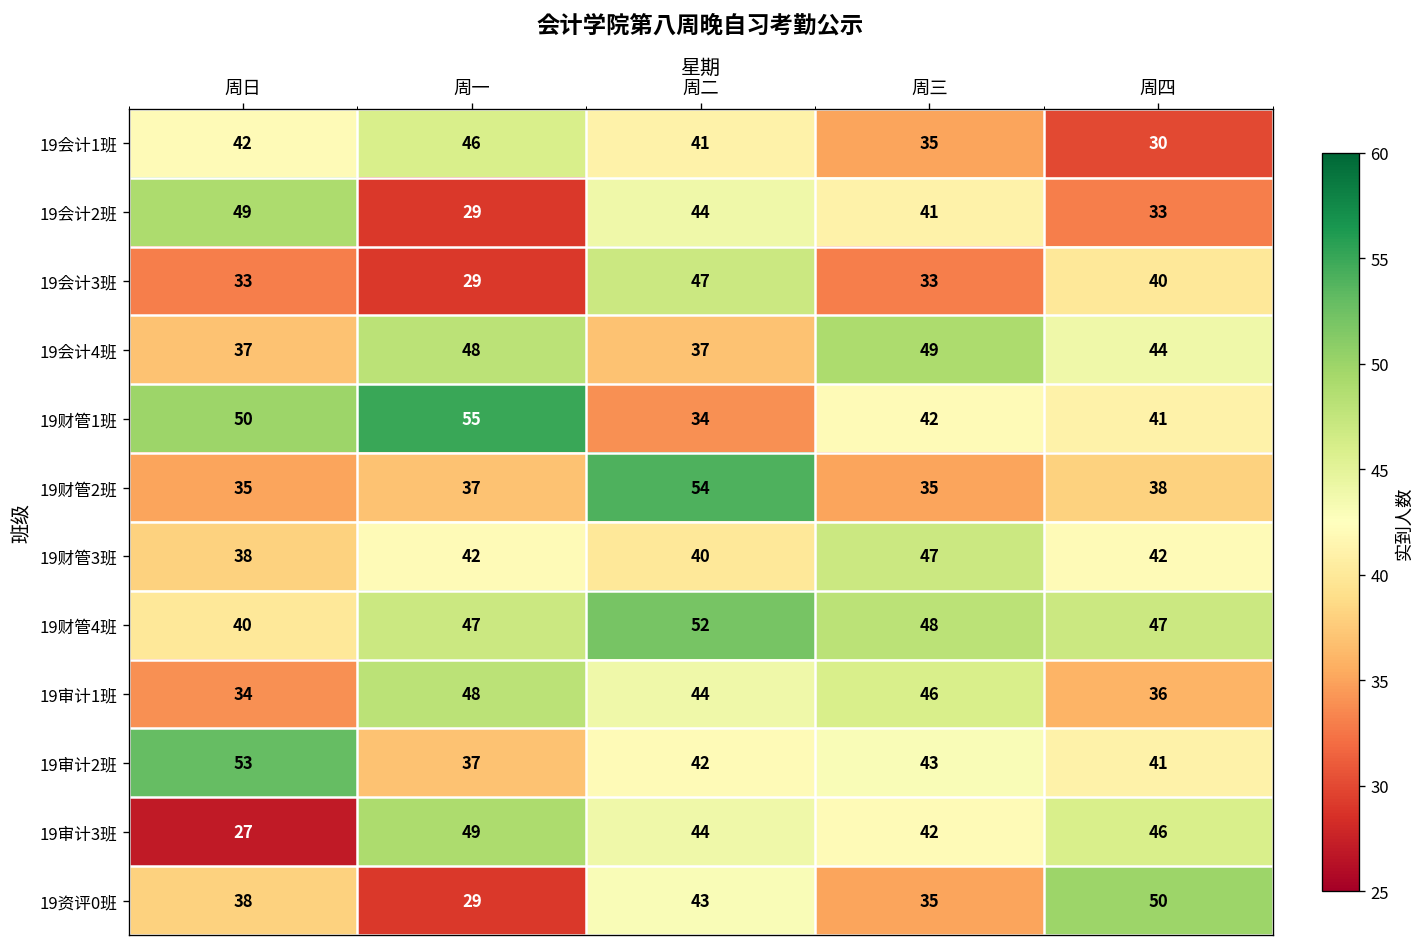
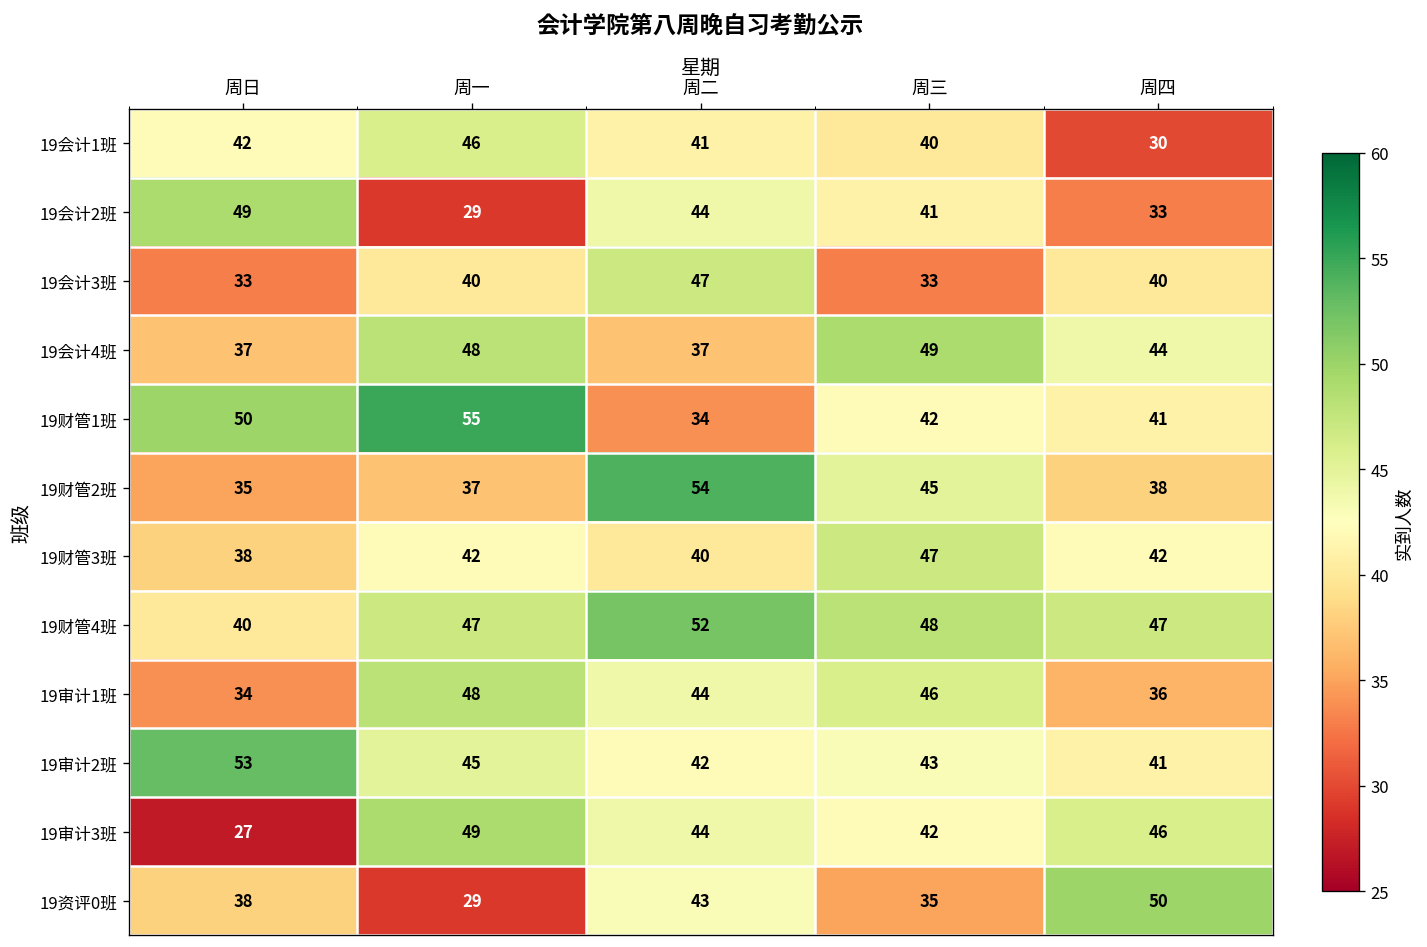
19会计1班, 周三: 35 -> 40
19会计3班, 周一: 29 -> 40
19财管2班, 周三: 35 -> 45
19审计2班, 周一: 37 -> 45
